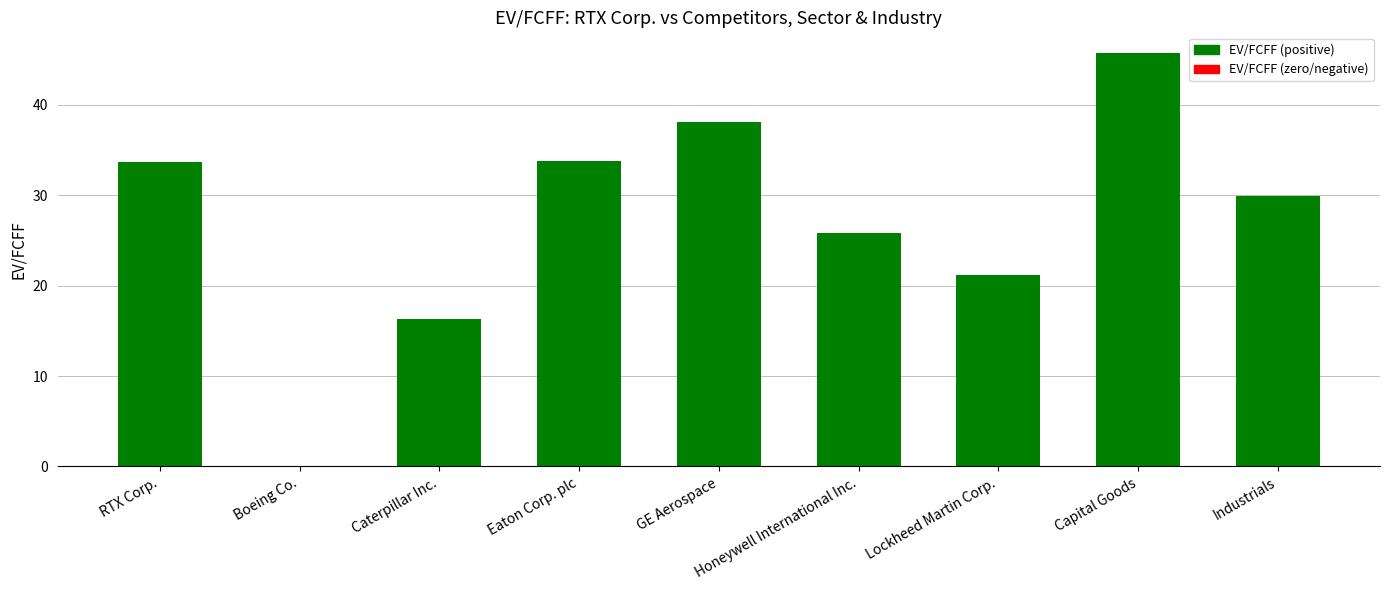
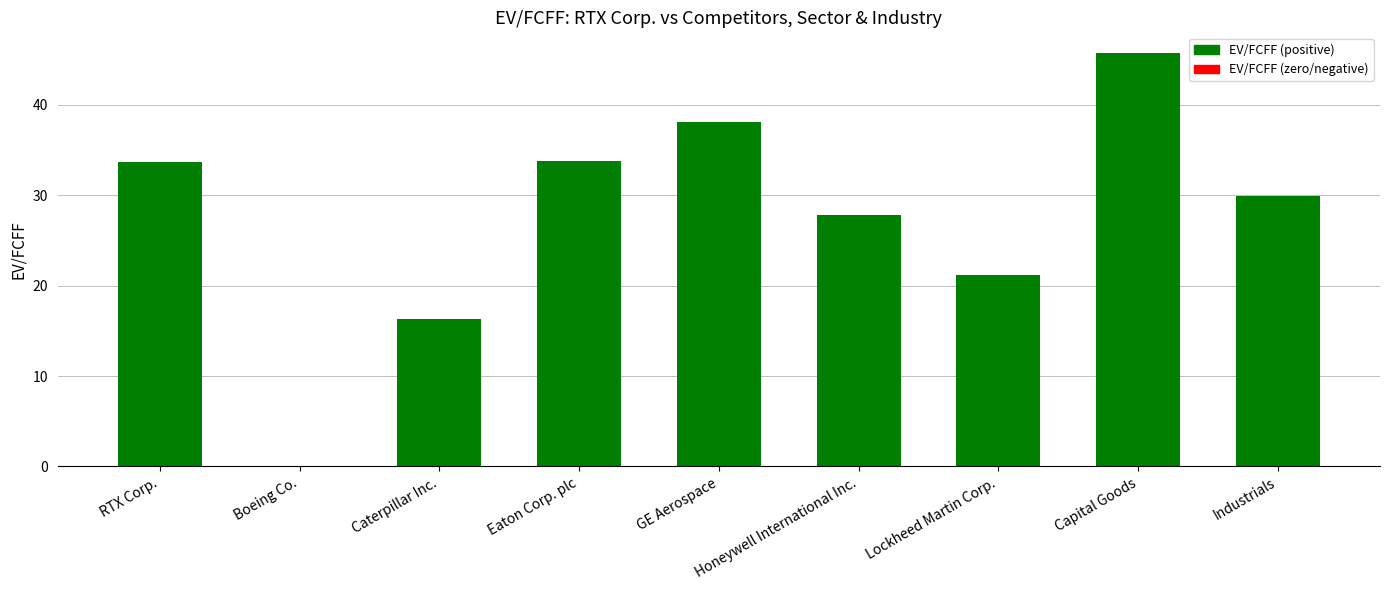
Honeywell International Inc.: 26 -> 28
